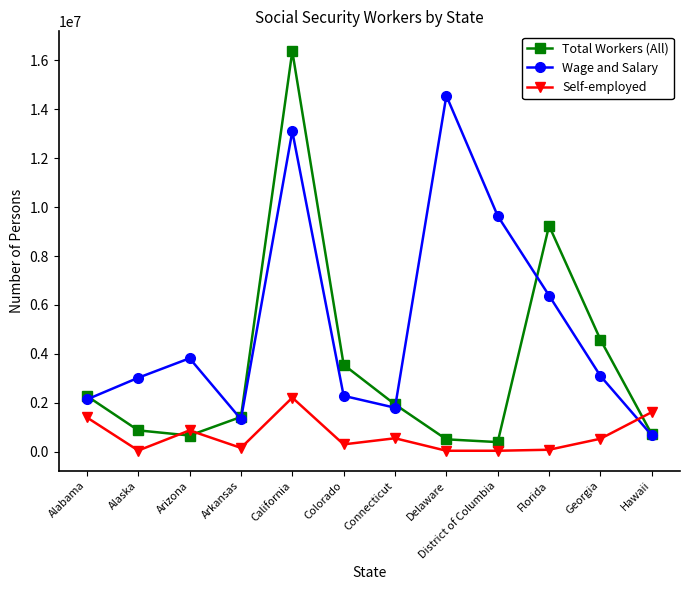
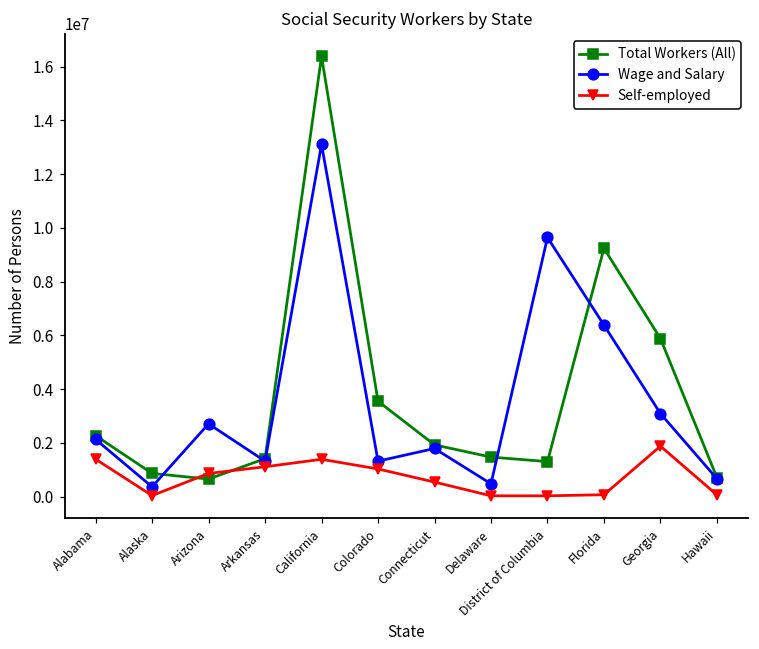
Wage and Salary, Alaska: 3000000 -> 400000
Wage and Salary, Arizona: 3800000 -> 2700000
Self-employed, Arkansas: 200000 -> 1100000
Self-employed, California: 2200000 -> 1400000
Wage and Salary, Colorado: 2300000 -> 1300000
Self-employed, Colorado: 300000 -> 1000000
Total Workers (All), Delaware: 500000 -> 1500000
Wage and Salary, Delaware: 14600000 -> 500000
Total Workers (All), District of Columbia: 400000 -> 1300000
Total Workers (All), Georgia: 4600000 -> 5900000
Self-employed, Georgia: 500000 -> 1900000
Self-employed, Hawaii: 1600000 -> 100000
